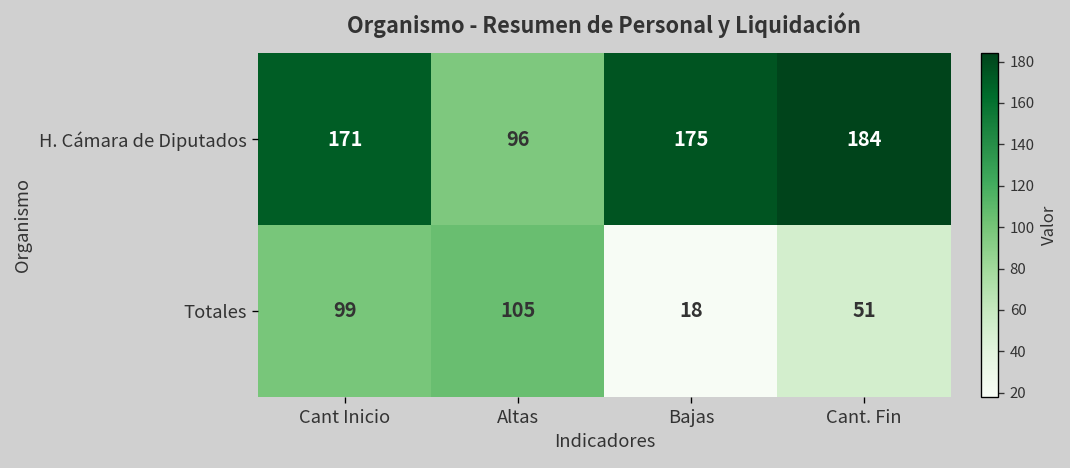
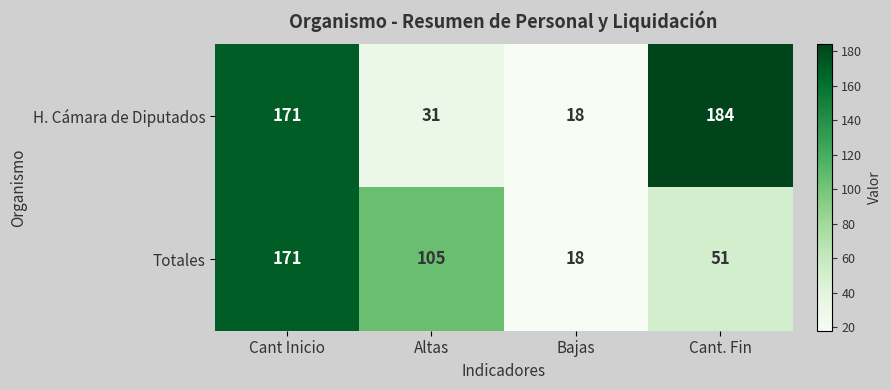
H. Cámara de Diputados, Altas: 96 -> 31
H. Cámara de Diputados, Bajas: 175 -> 18
Totales, Cant Inicio: 99 -> 171
